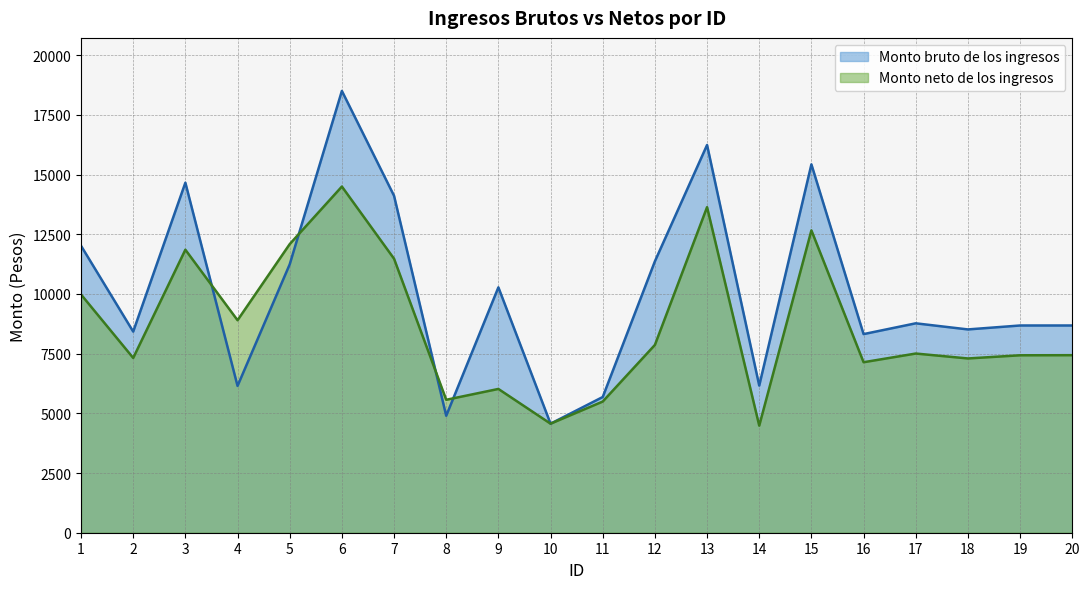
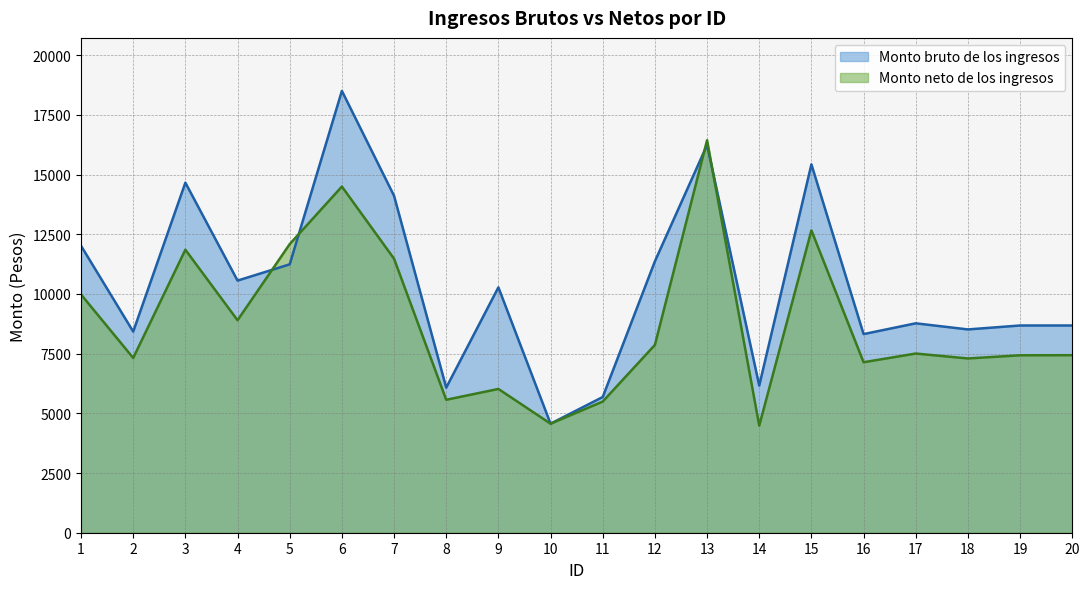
Monto bruto de los ingresos, 4: 6100 -> 10600
Monto bruto de los ingresos, 8: 4900 -> 6100
Monto neto de los ingresos, 13: 13600 -> 16400
